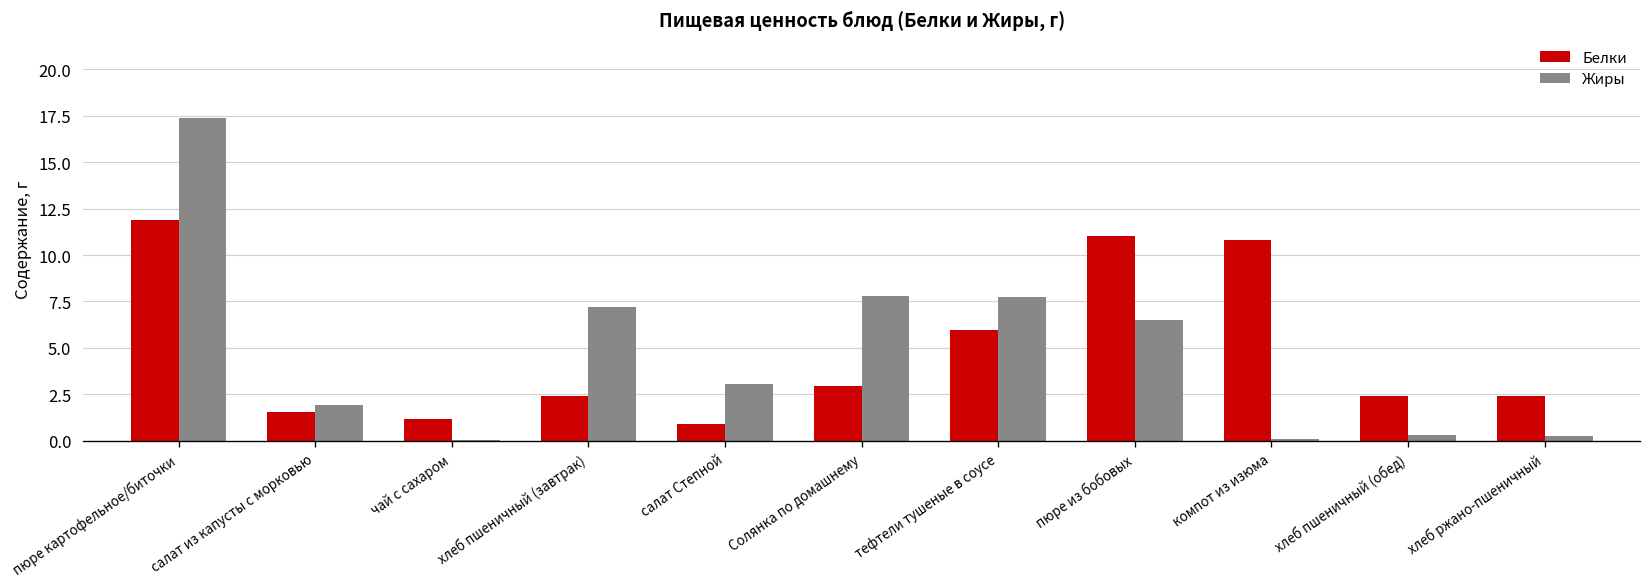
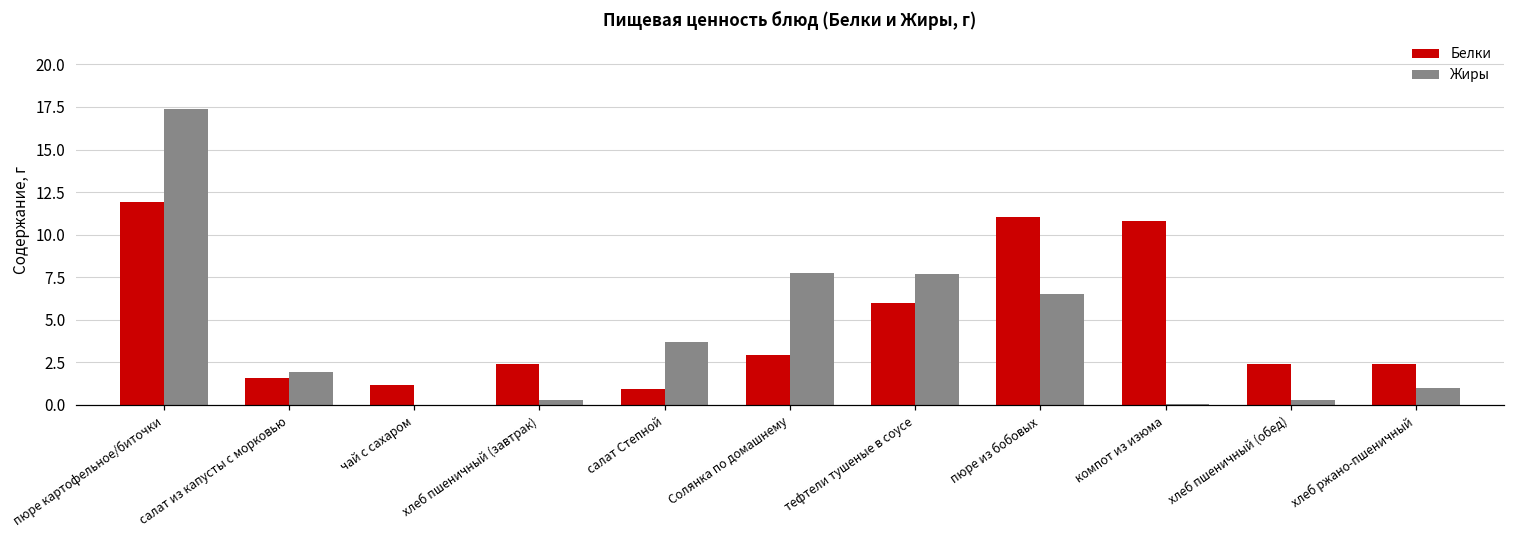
Жиры, хлеб пшеничный (завтрак): 7.2 -> 0.3
Жиры, салат Степной: 3.0 -> 3.7
Жиры, хлеб ржано-пшеничный: 0.3 -> 1.0
